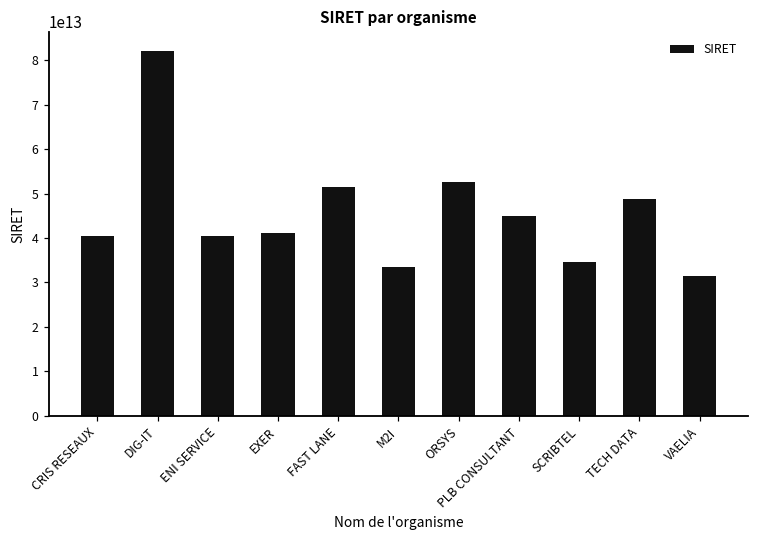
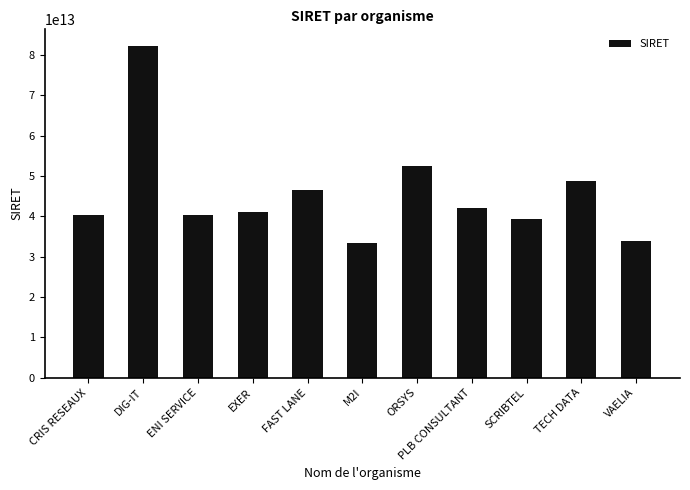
FAST LANE: 51000000000000 -> 47000000000000
PLB CONSULTANT: 45000000000000 -> 42000000000000
SCRIBTEL: 35000000000000 -> 39000000000000
VAELIA: 31000000000000 -> 34000000000000
